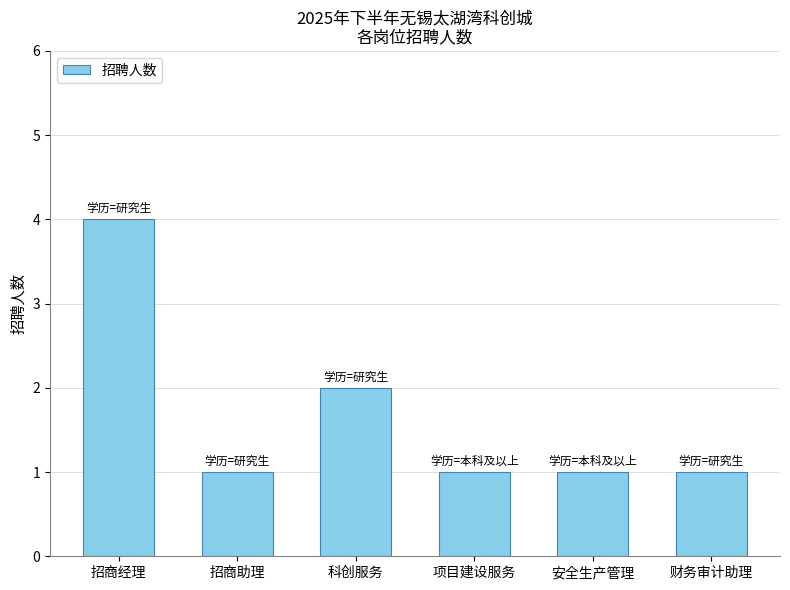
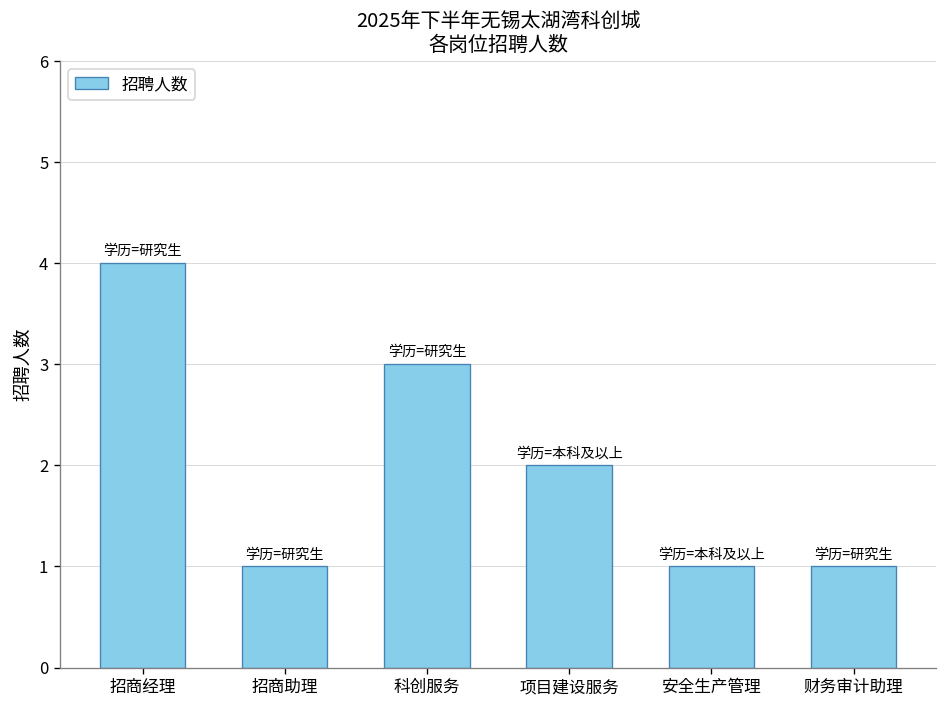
科创服务: 2 -> 3
项目建设服务: 1 -> 2
